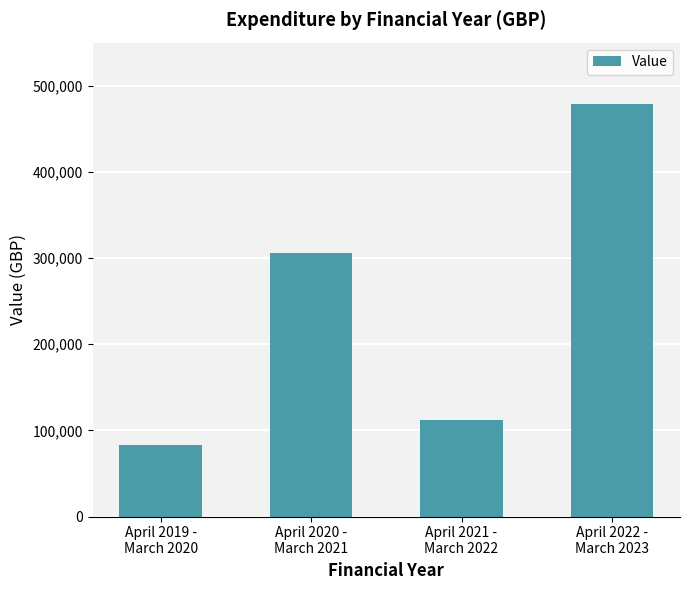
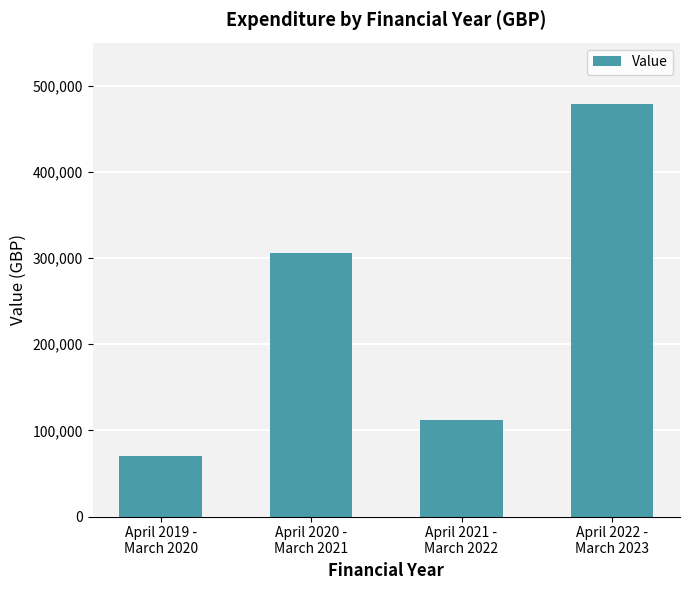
April 2019 - March 2020: 80,000 -> 70,000
